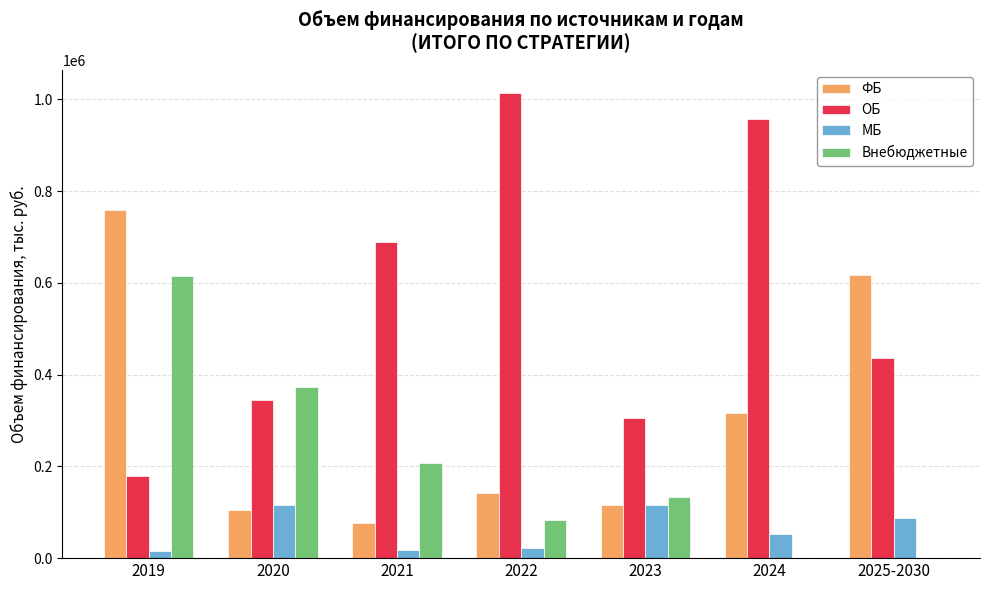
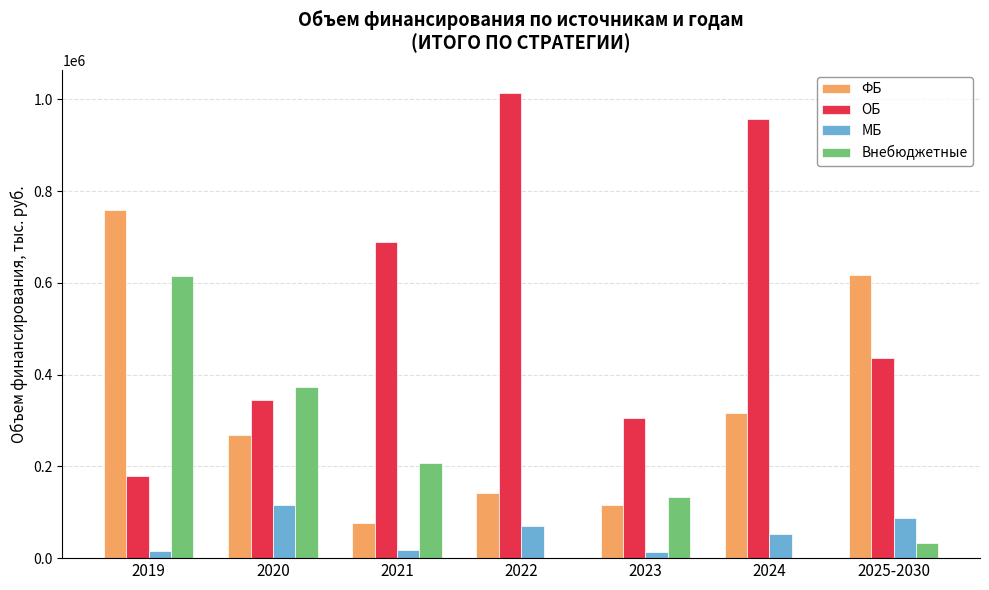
ФБ, 2020: 100000 -> 270000
МБ, 2022: 20000 -> 70000
Внебюджетные, 2022: 80000 -> 0
МБ, 2023: 120000 -> 10000
Внебюджетные, 2025-2030: 0 -> 30000
